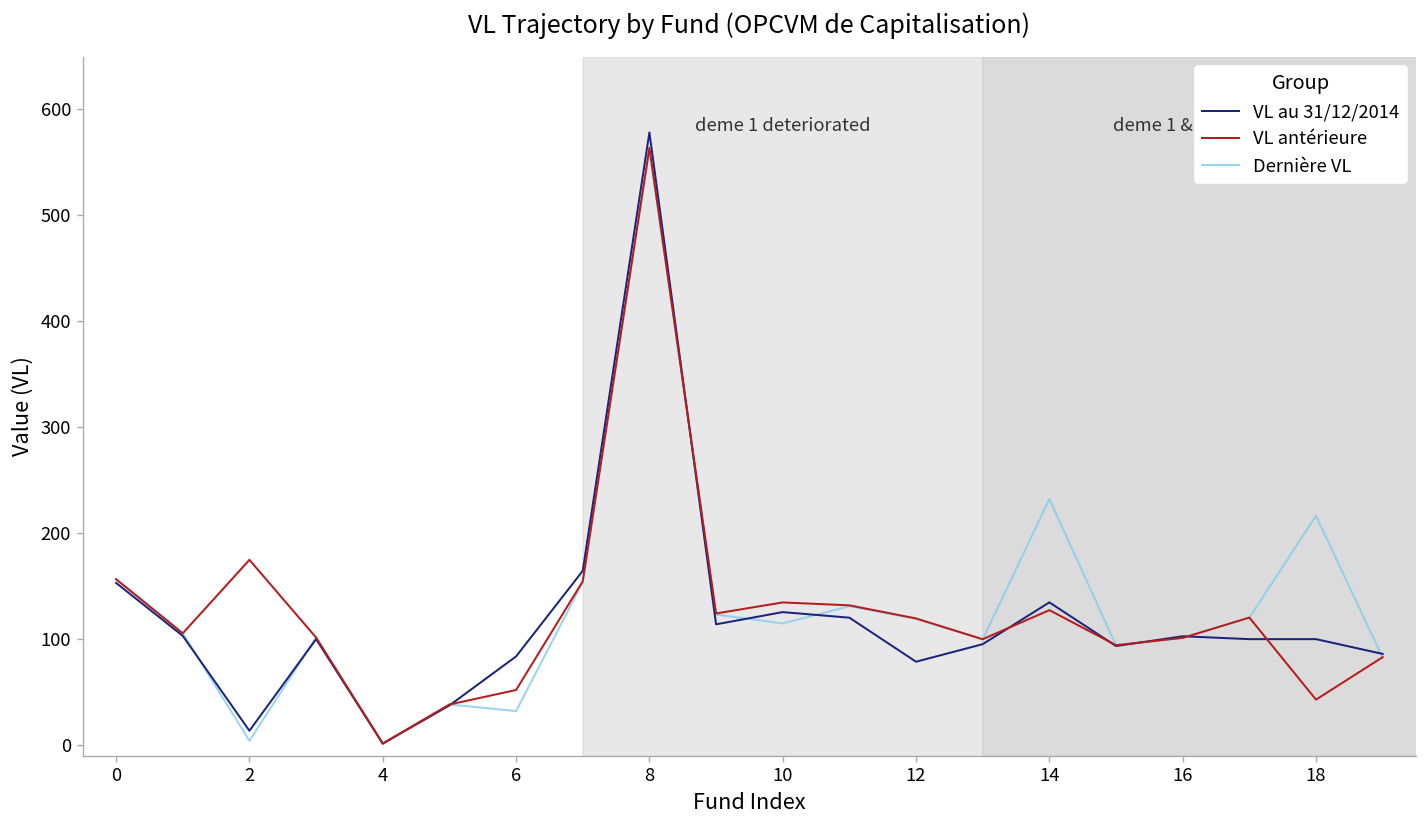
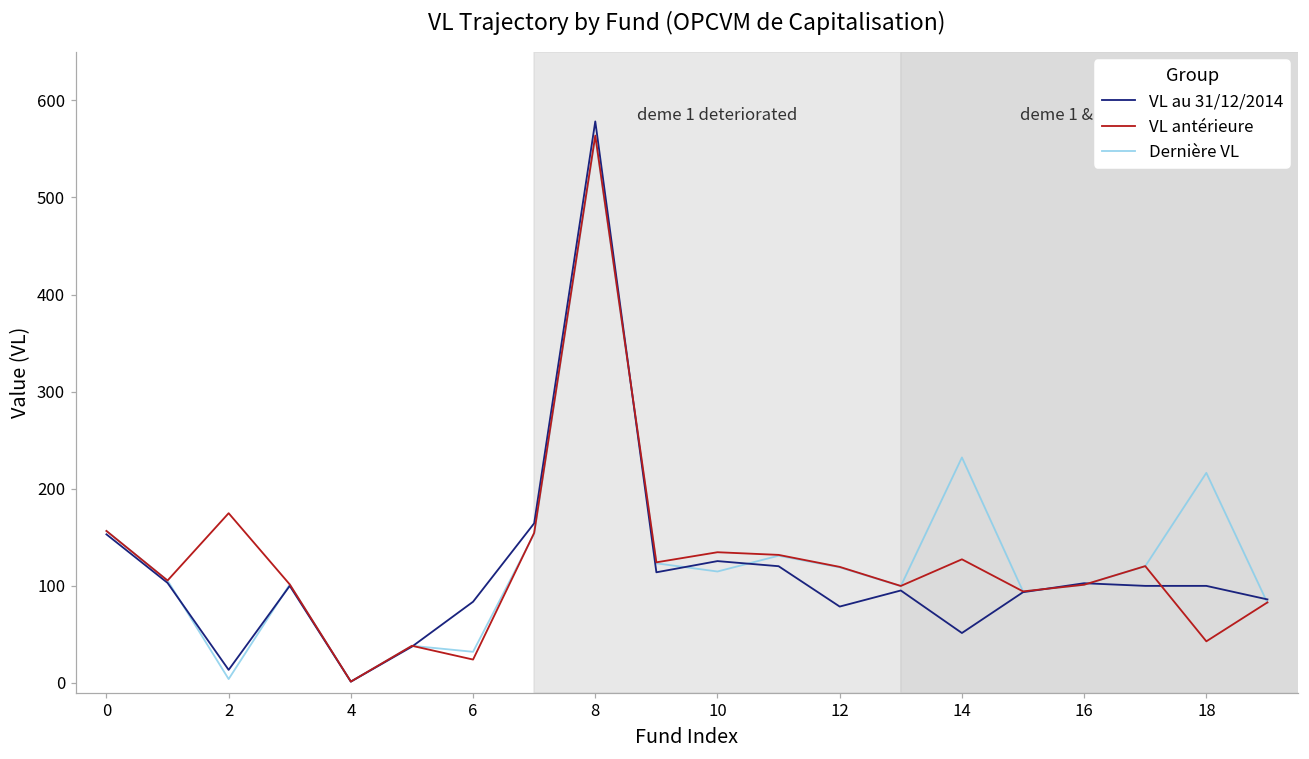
VL antérieure, 6: 50 -> 20
VL au 31/12/2014, 14: 130 -> 50
